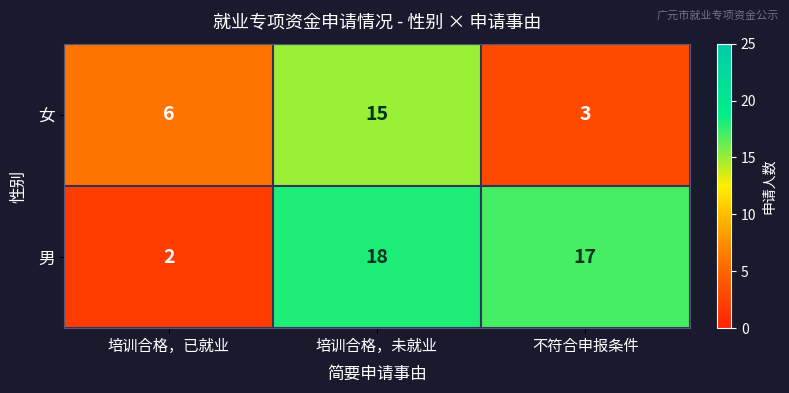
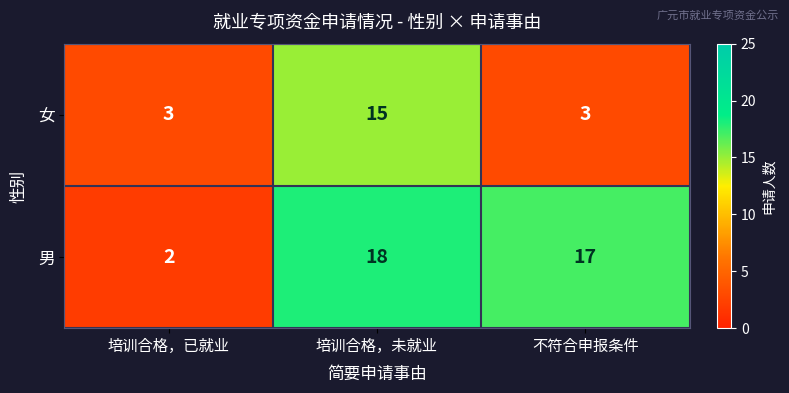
女, 培训合格，已就业: 6 -> 3
